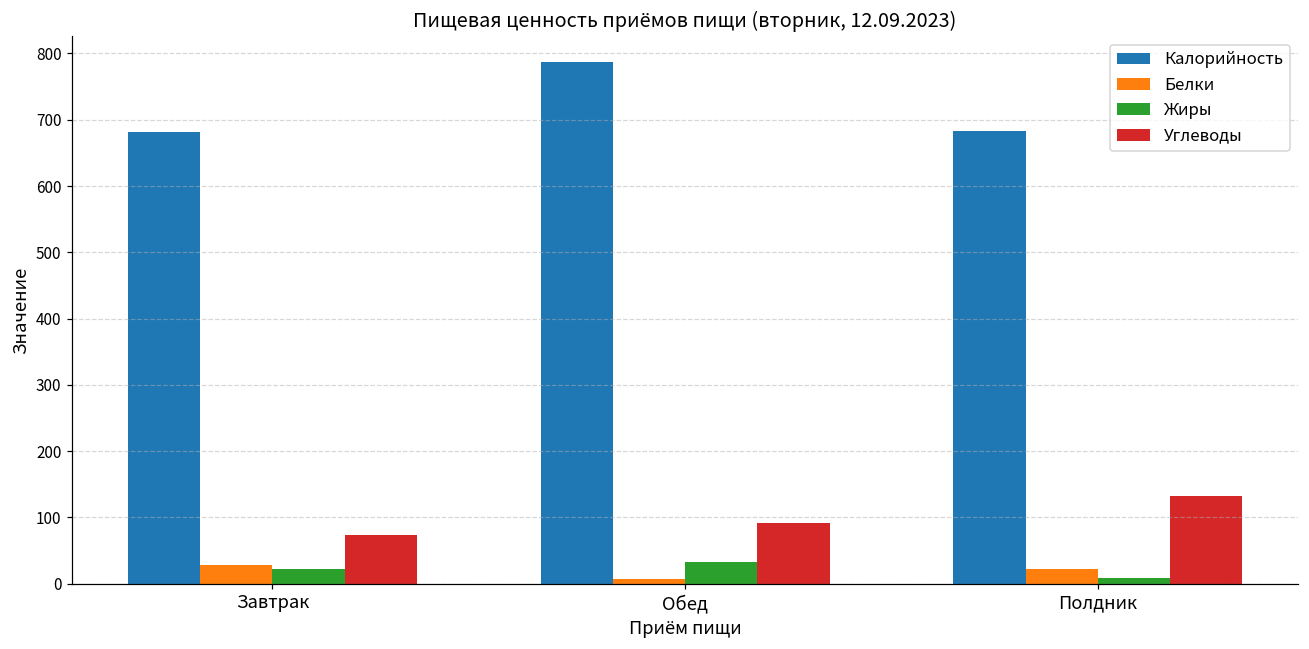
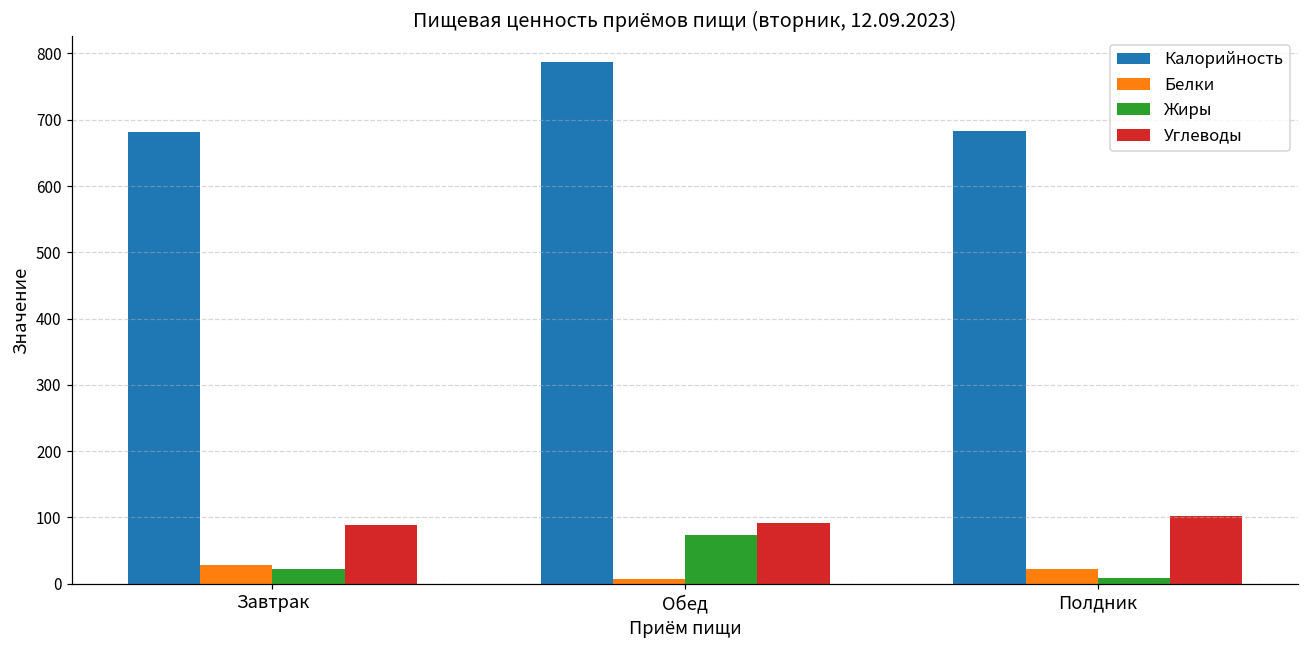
Углеводы, Завтрак: 70 -> 90
Жиры, Обед: 30 -> 70
Углеводы, Полдник: 130 -> 100
